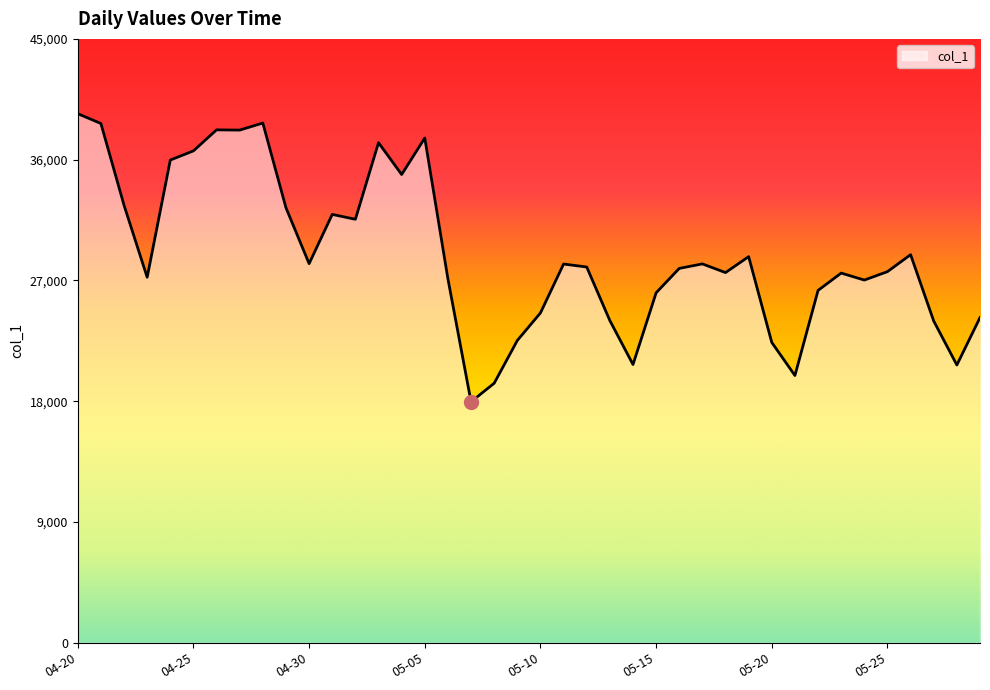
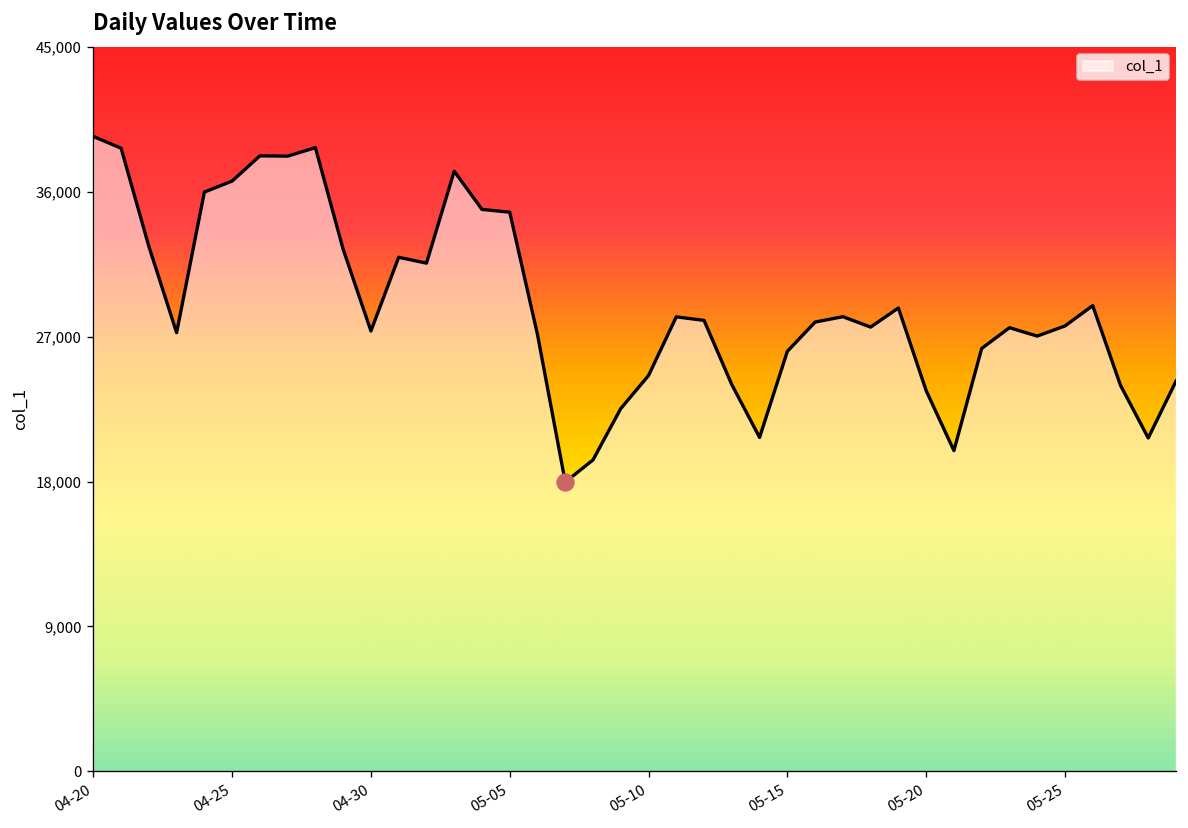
col_1, 04-30: 28,300 -> 27,300
col_1, 05-05: 37,600 -> 34,700
col_1, 05-20: 22,400 -> 23,600
